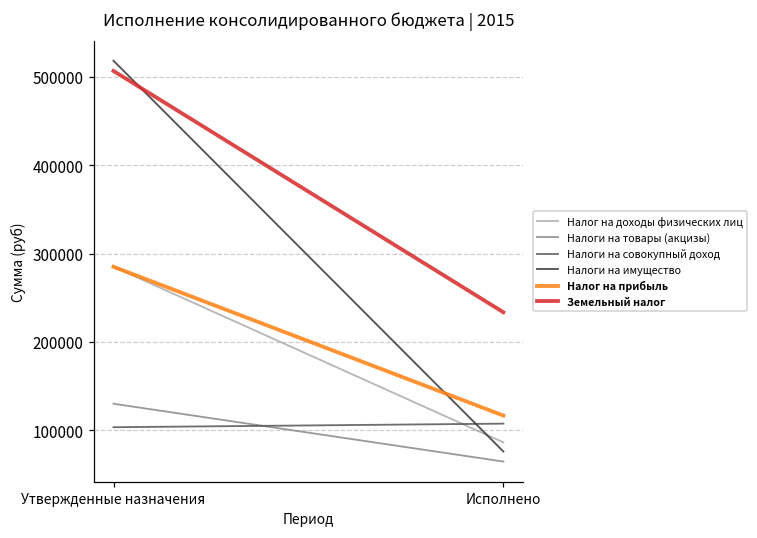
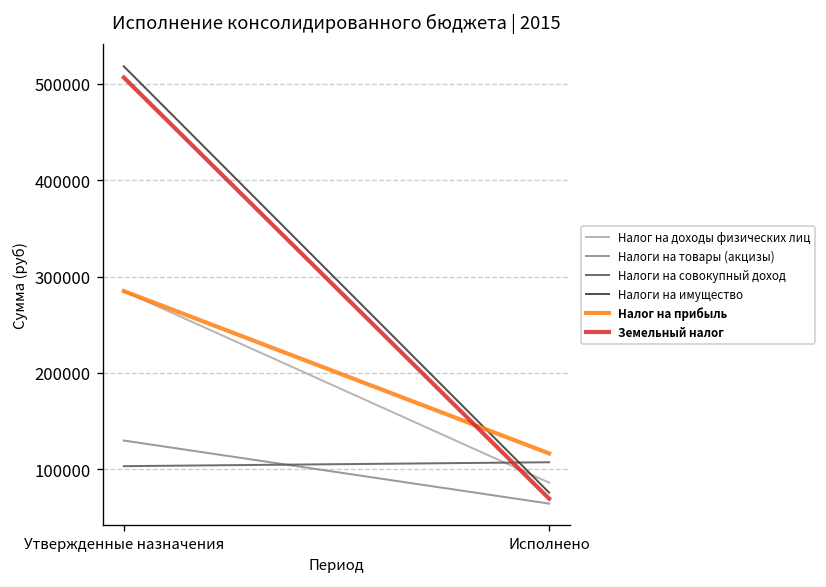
Земельный налог, Исполнено: 230000 -> 70000
